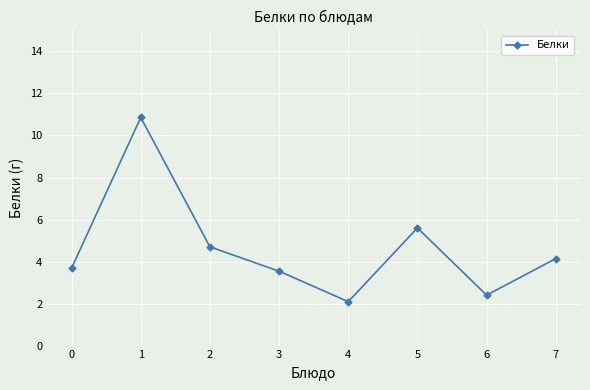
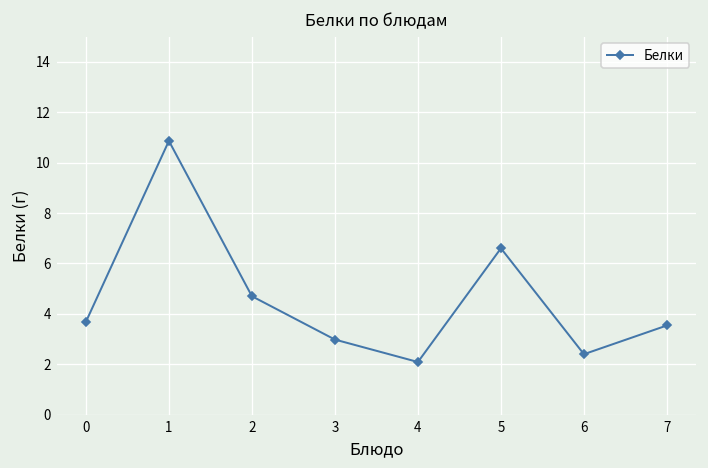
3: 3.5 -> 3.0
5: 5.6 -> 6.6
7: 4.1 -> 3.5
